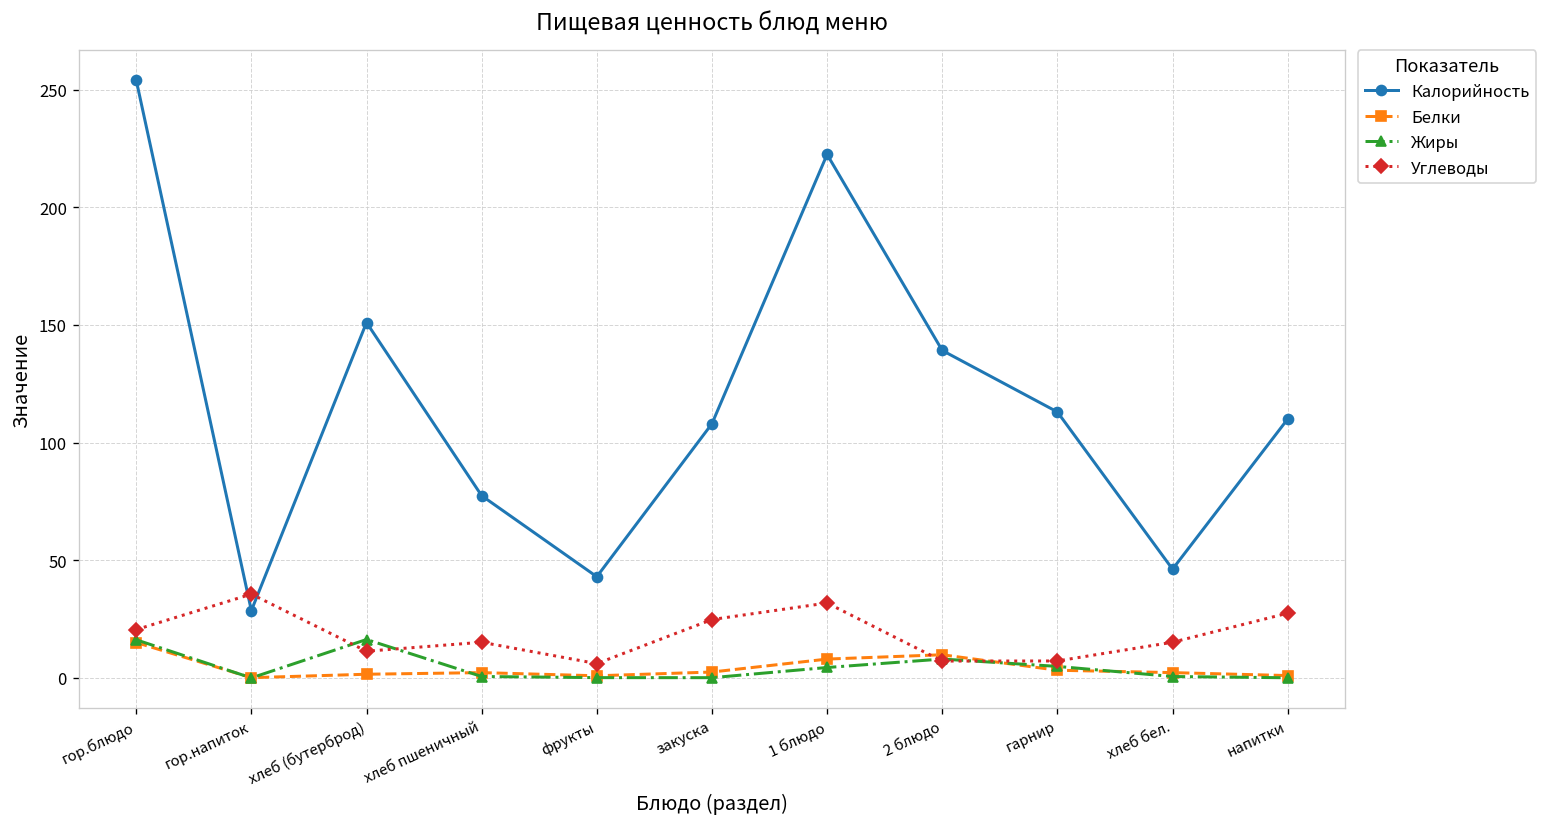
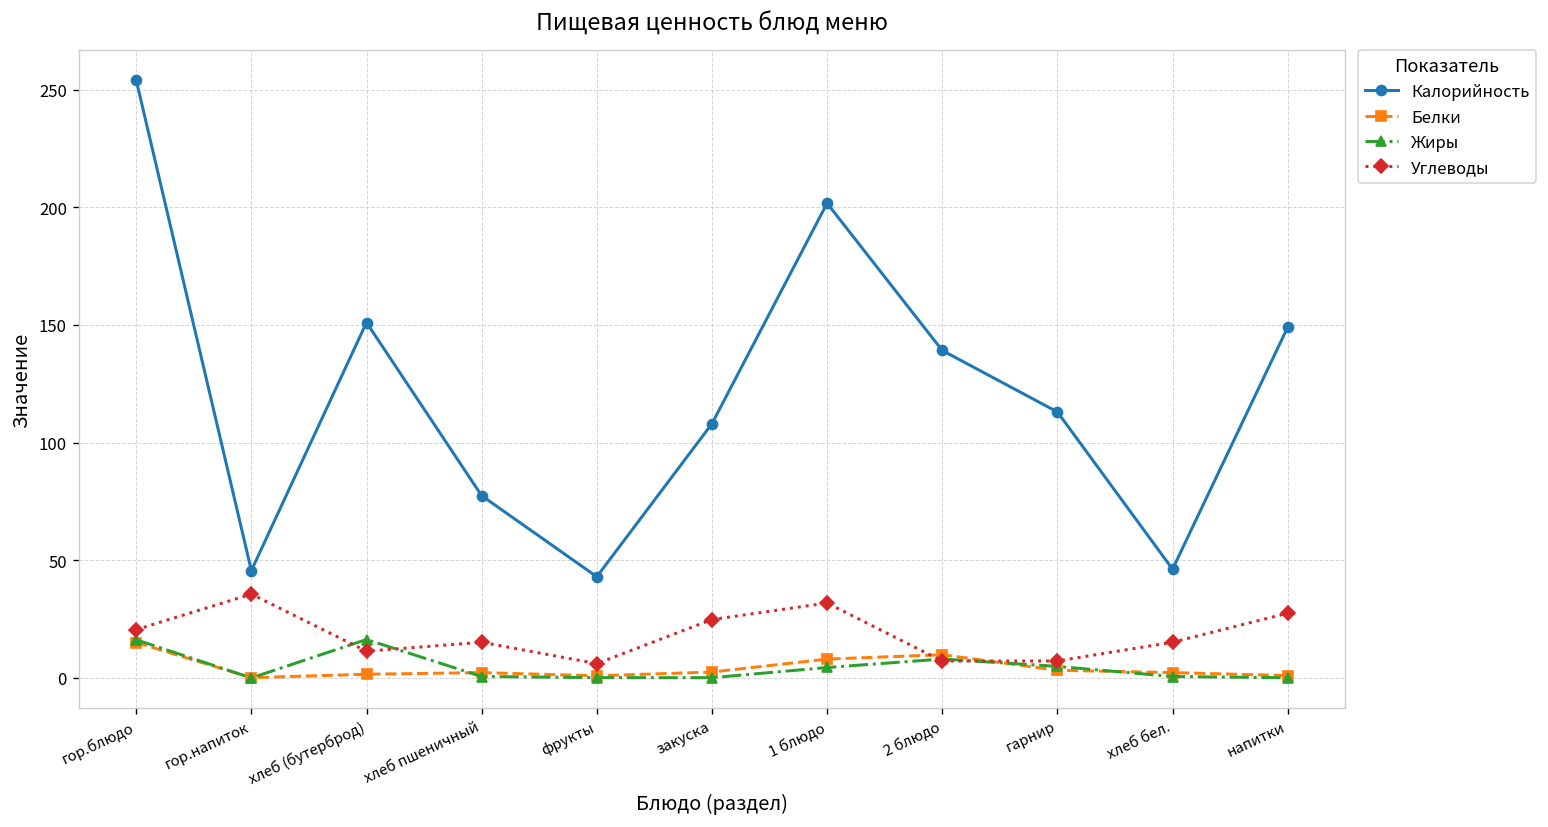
Калорийность, гор.напиток: 29 -> 46
Калорийность, 1 блюдо: 222 -> 202
Калорийность, напитки: 110 -> 149
